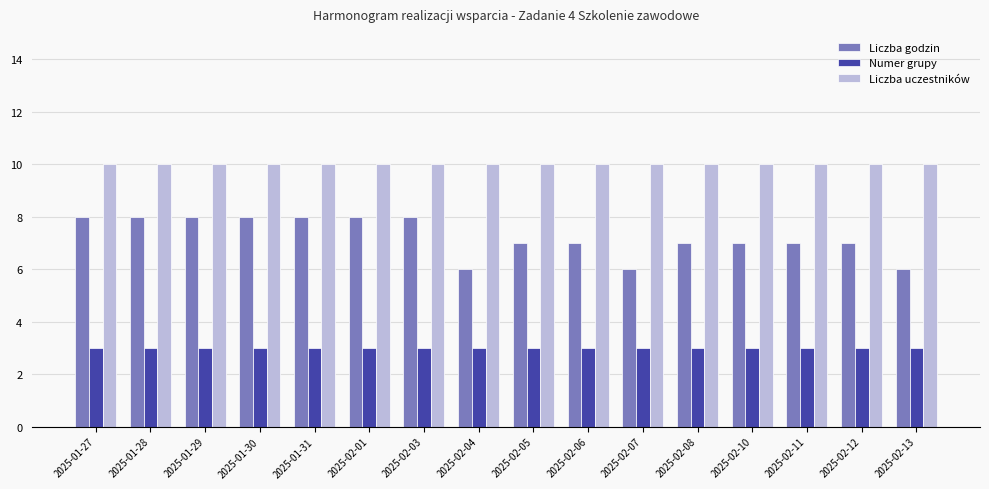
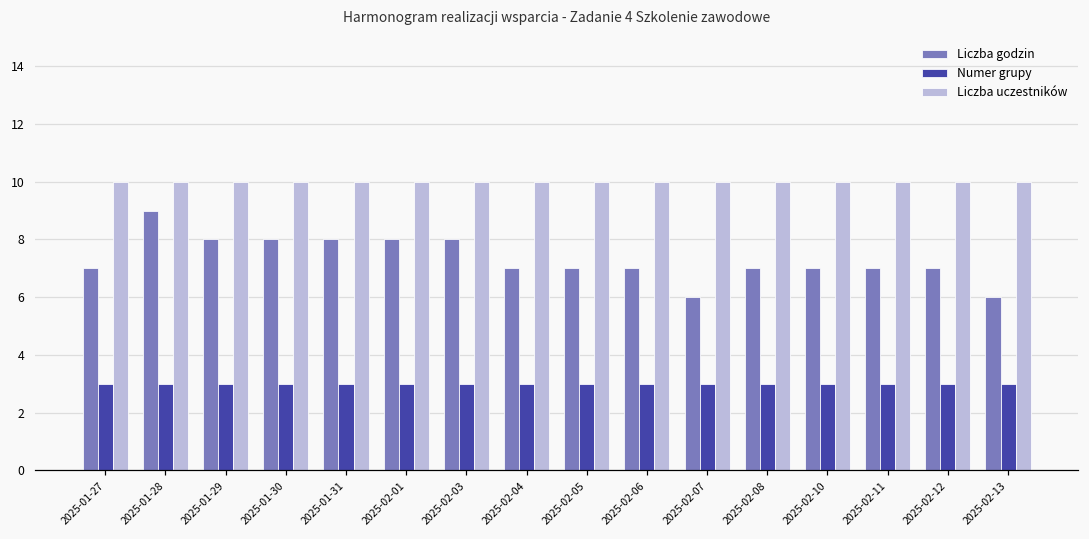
Liczba godzin, 2025-01-27: 8 -> 7
Liczba godzin, 2025-01-28: 8 -> 9
Liczba godzin, 2025-02-04: 6 -> 7
